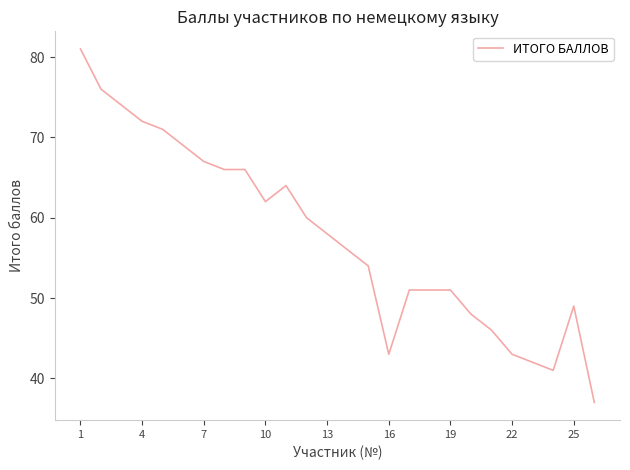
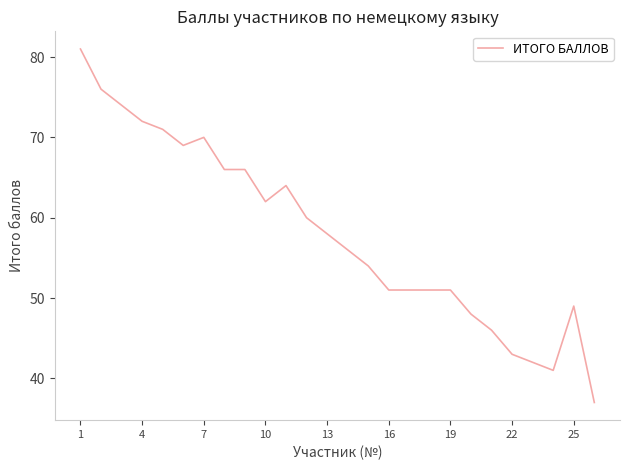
7: 67 -> 70
16: 43 -> 51
